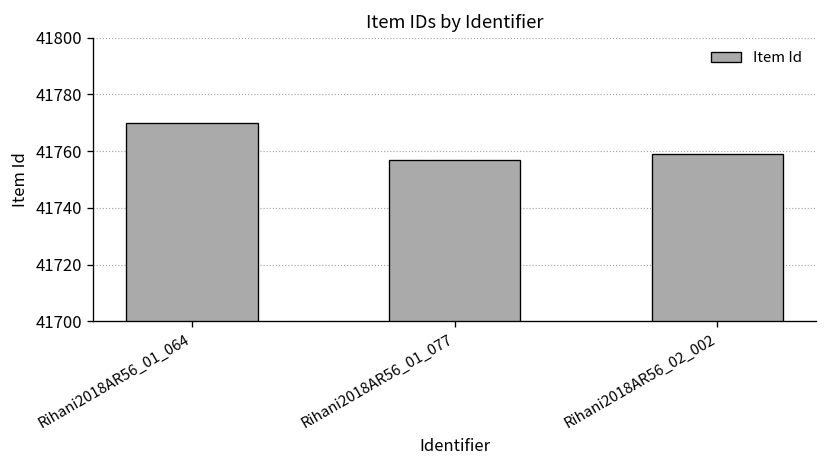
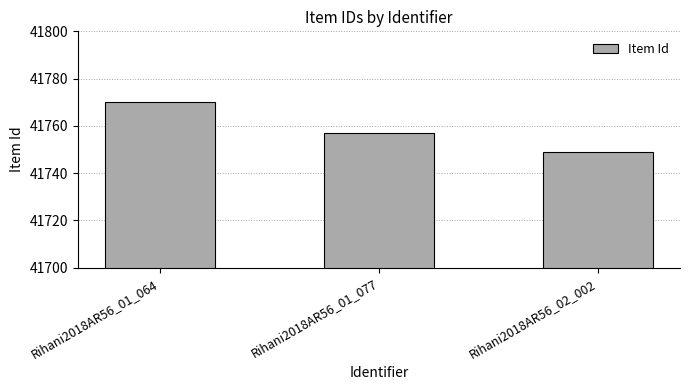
Rihani2018AR56_02_002: 41759 -> 41749
